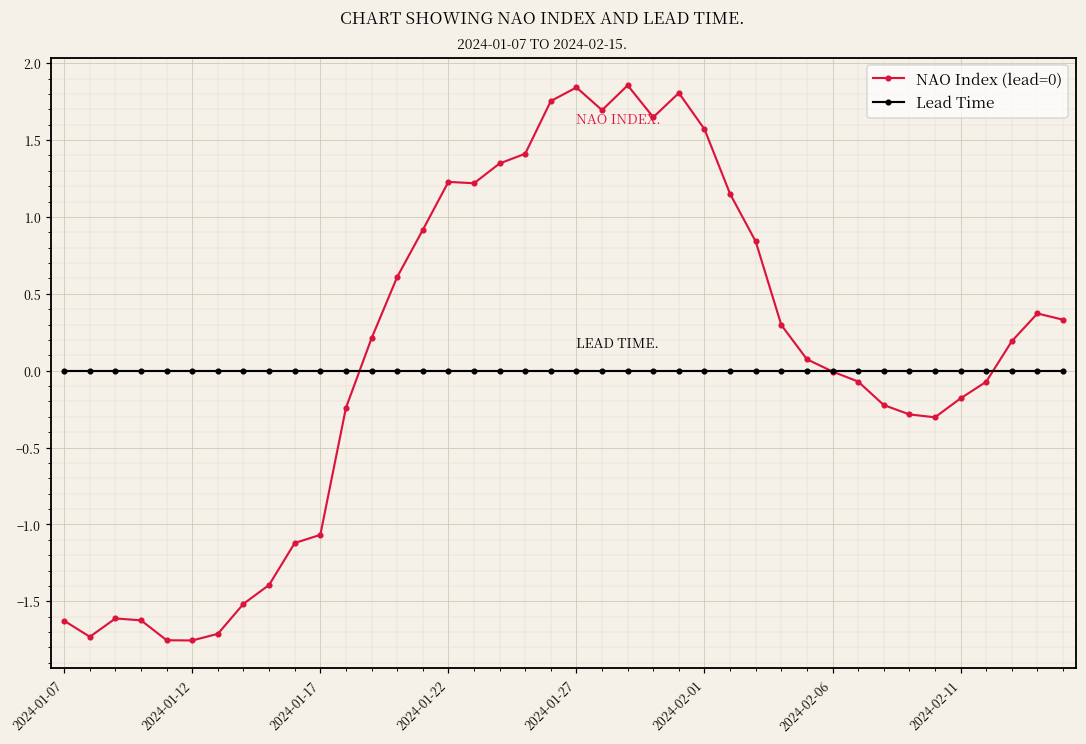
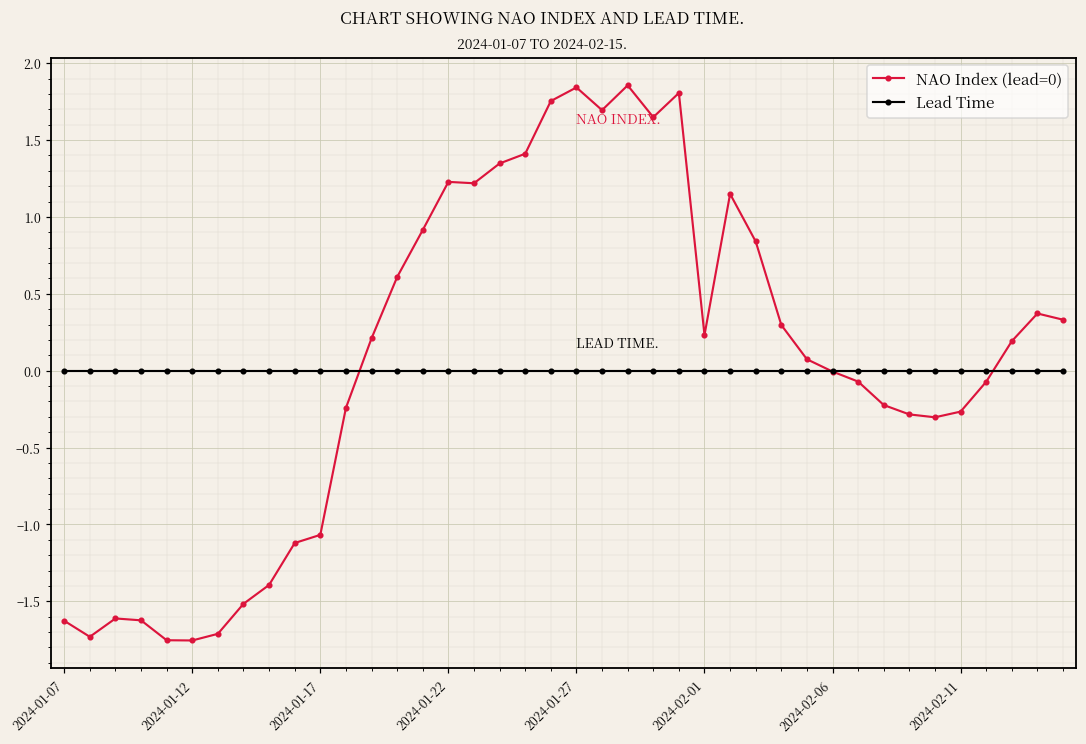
NAO Index (lead=0), 2024-02-01: 1.57 -> 0.23
NAO Index (lead=0), 2024-02-11: -0.18 -> -0.27
